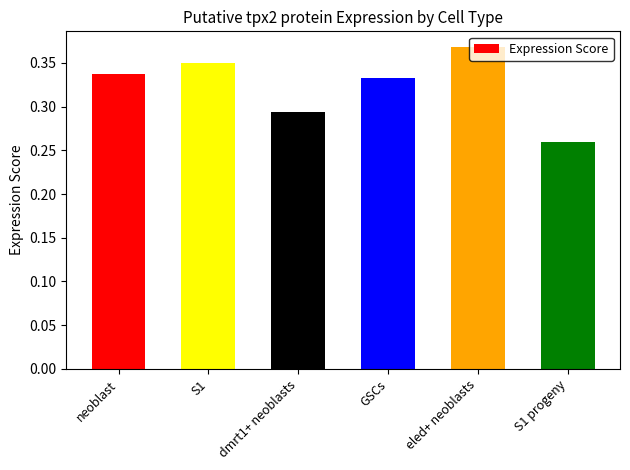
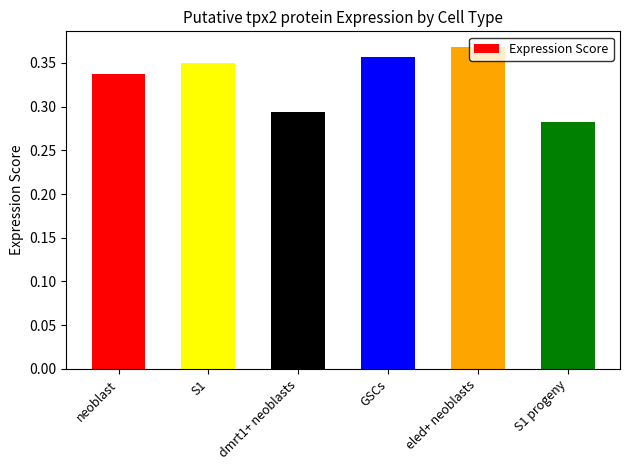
GSCs: 0.33 -> 0.36
S1 progeny: 0.26 -> 0.28
